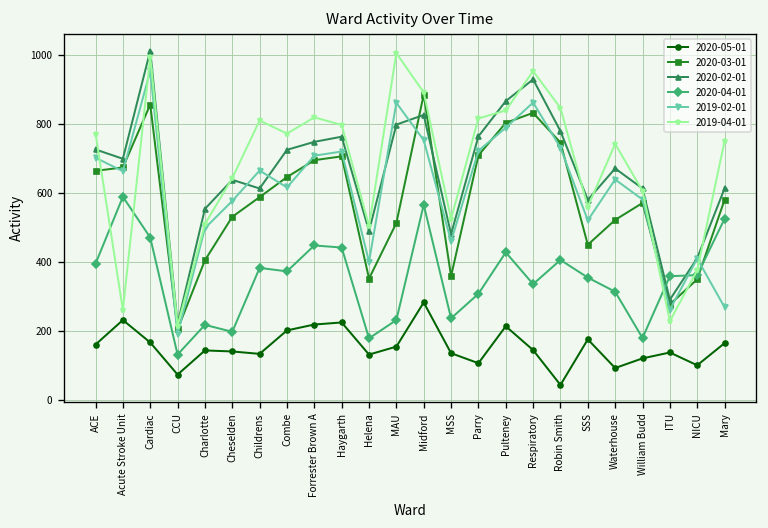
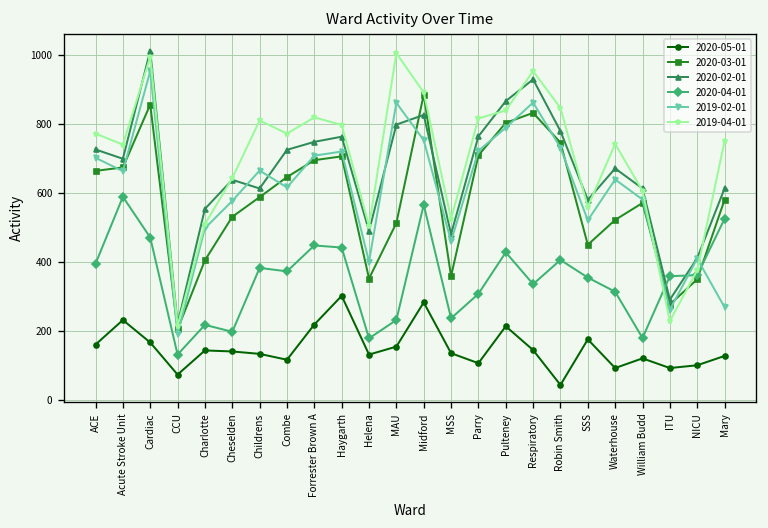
2019-04-01, Acute Stroke Unit: 260 -> 740
2020-05-01, Combe: 200 -> 120
2020-05-01, Haygarth: 230 -> 300
2020-05-01, ITU: 140 -> 90
2020-05-01, Mary: 170 -> 130
